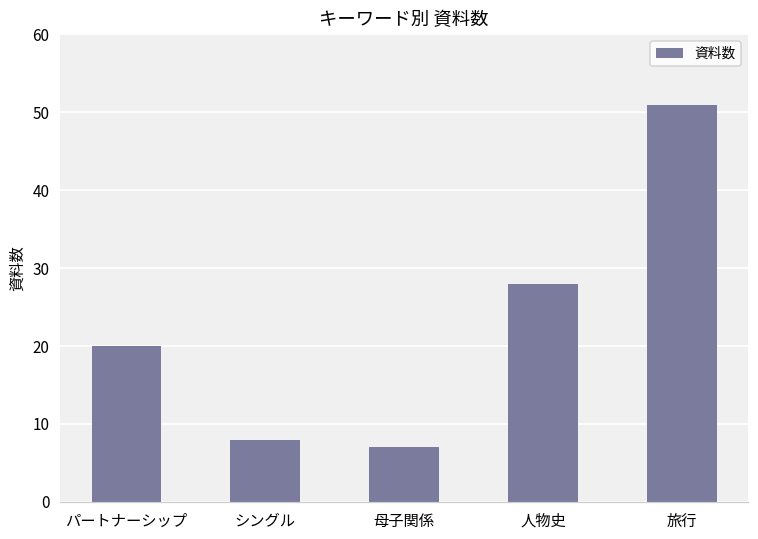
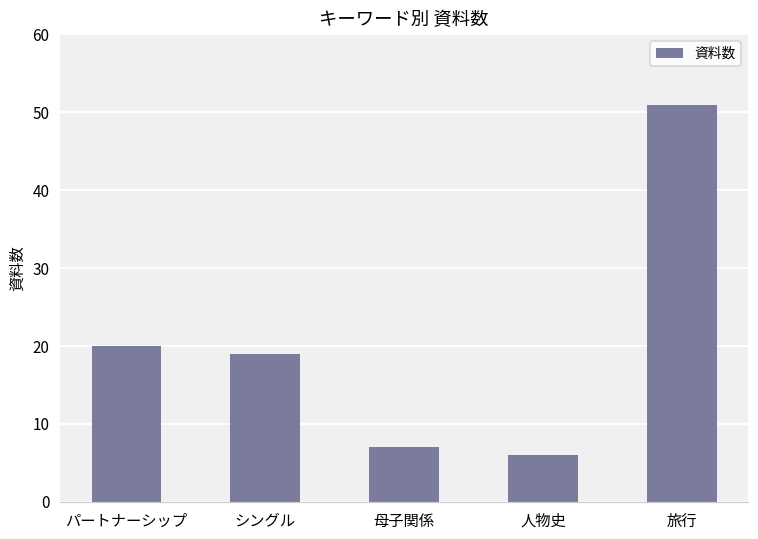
シングル: 8 -> 19
人物史: 28 -> 6
